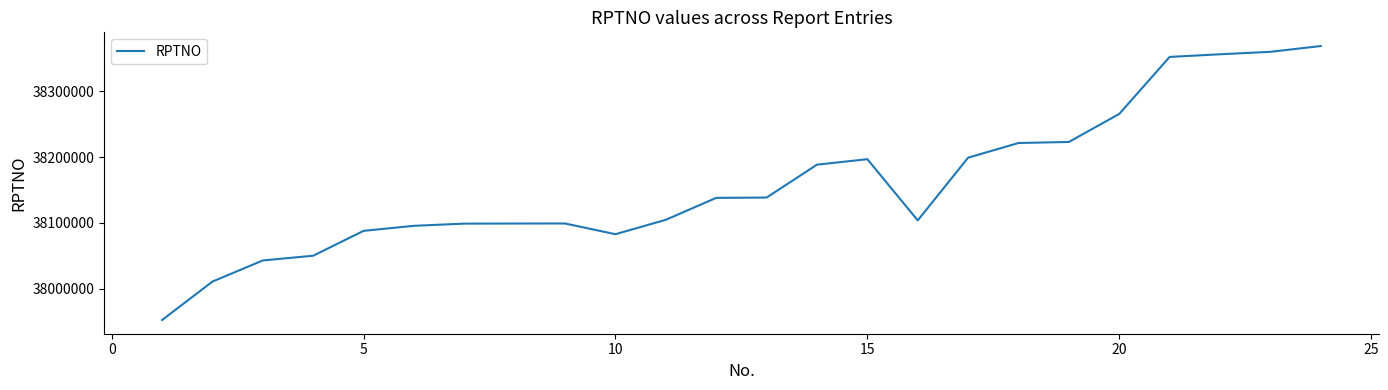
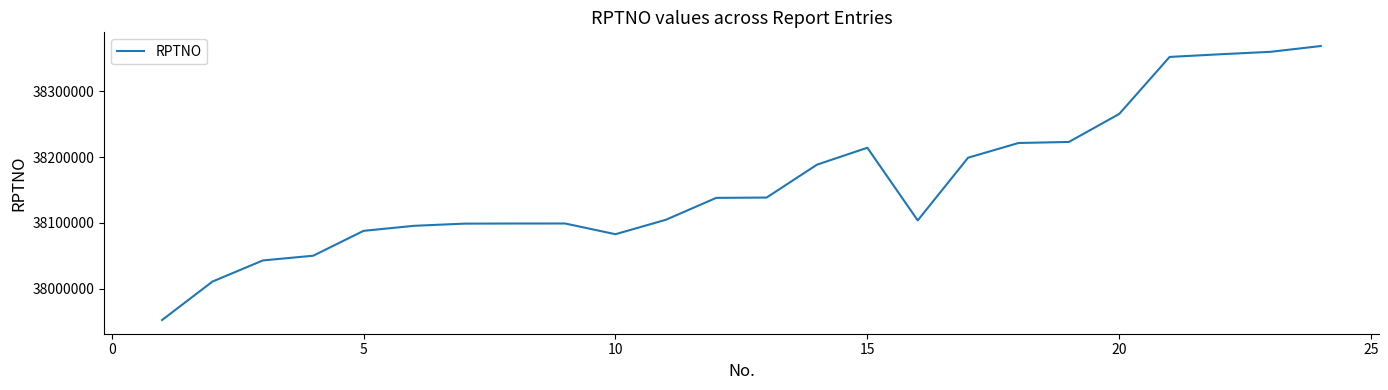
15: 38200000 -> 38210000
